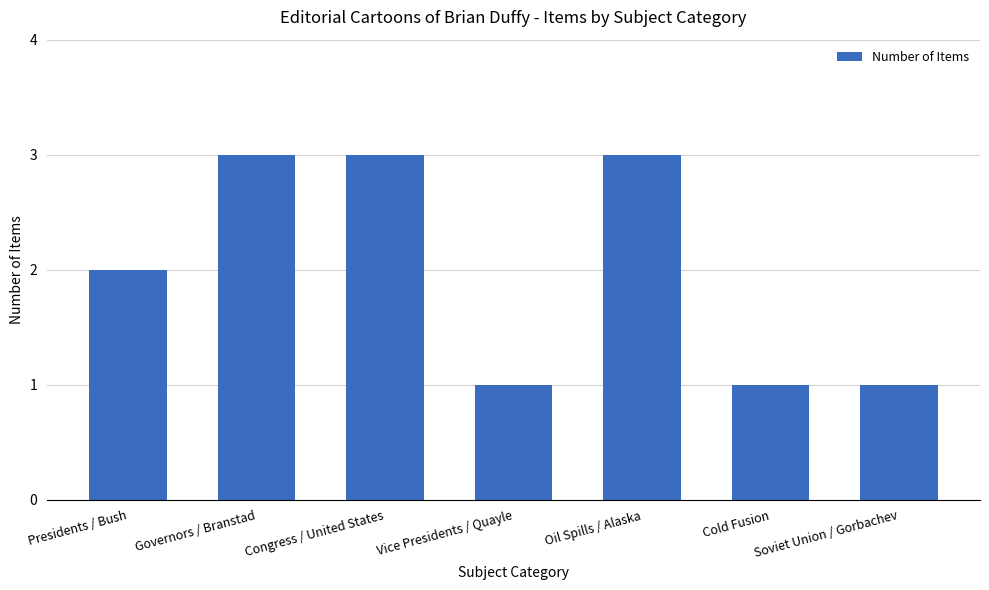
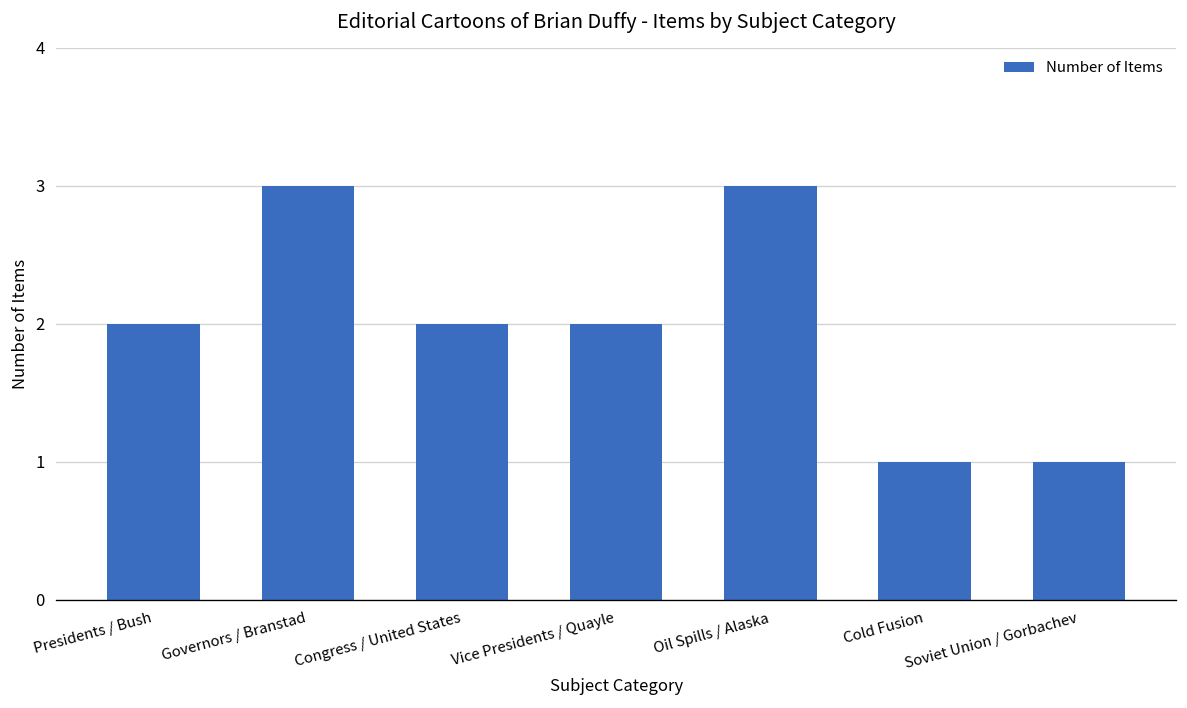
Congress / United States: 3 -> 2
Vice Presidents / Quayle: 1 -> 2
